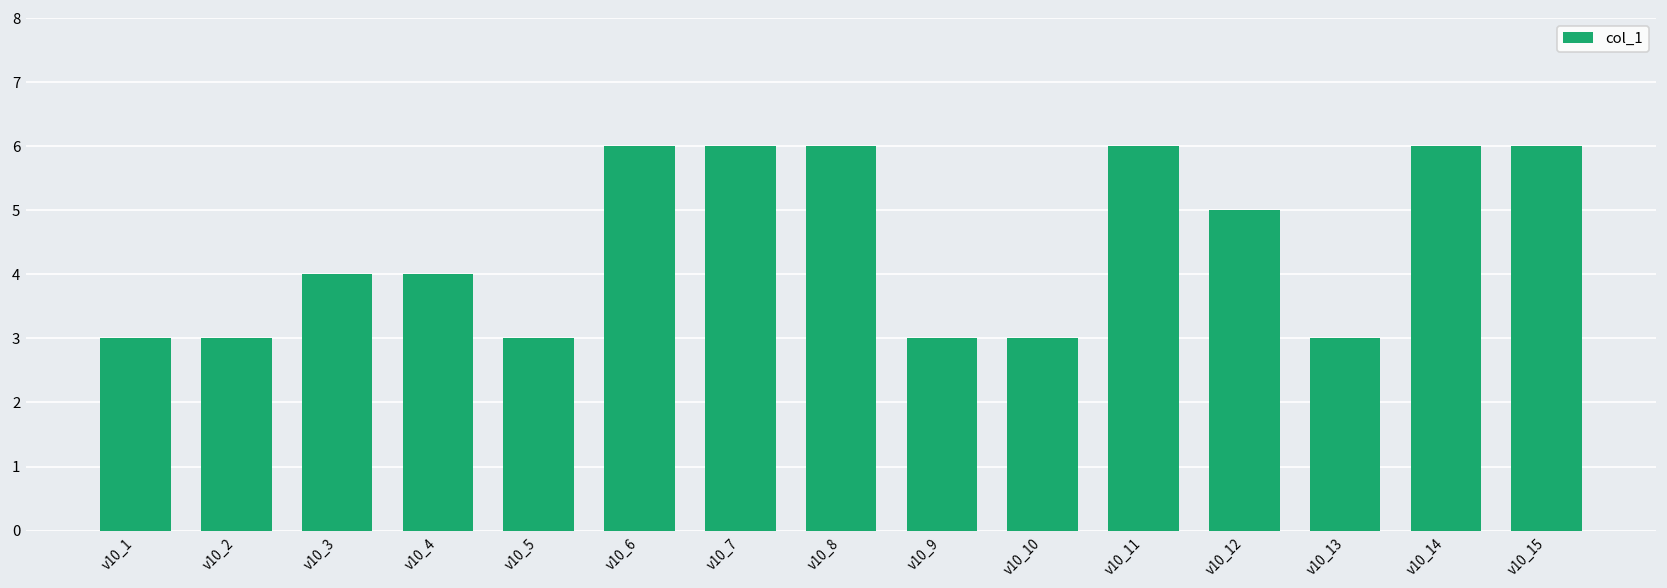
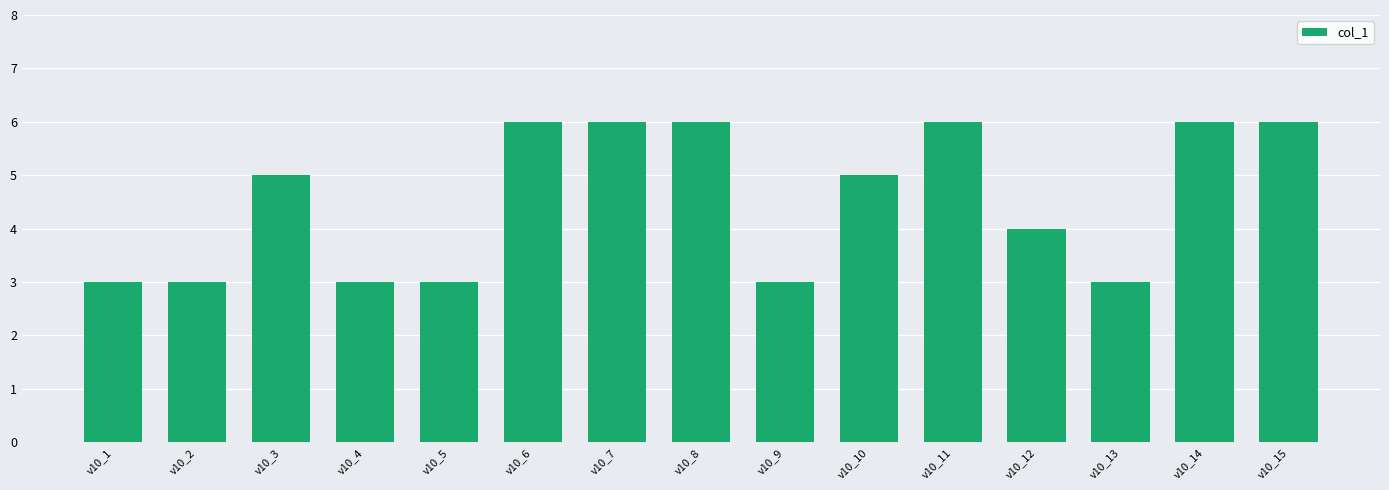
v10_3: 4 -> 5
v10_4: 4 -> 3
v10_10: 3 -> 5
v10_12: 5 -> 4
